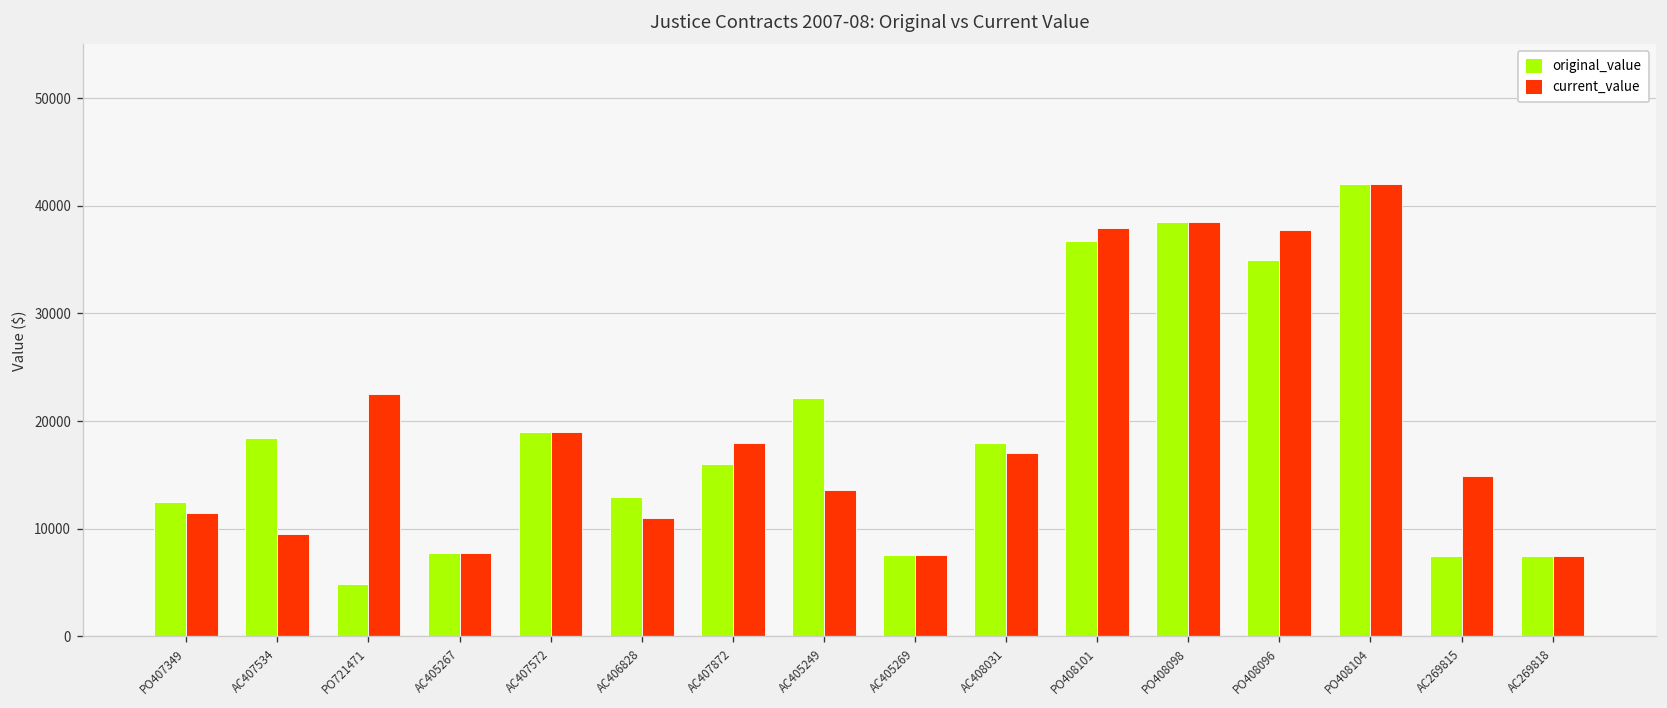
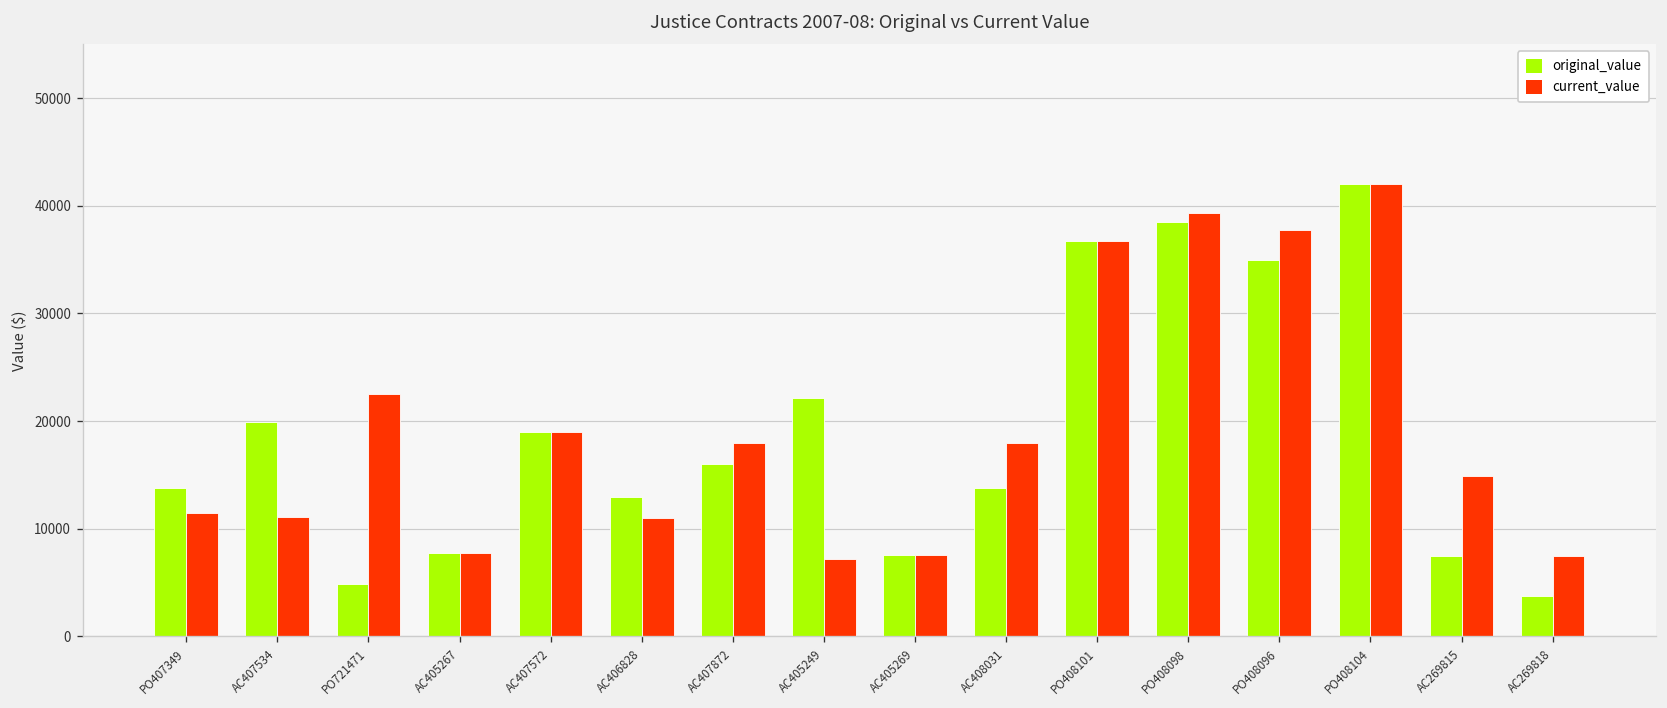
original_value, PO407349: 13000 -> 14000
original_value, AC407534: 18000 -> 20000
current_value, AC407534: 9000 -> 11000
current_value, AC405249: 14000 -> 7000
original_value, AC408031: 18000 -> 14000
current_value, AC408031: 17000 -> 18000
current_value, PO408101: 38000 -> 37000
current_value, PO408098: 38000 -> 39000
original_value, AC269818: 7000 -> 4000
